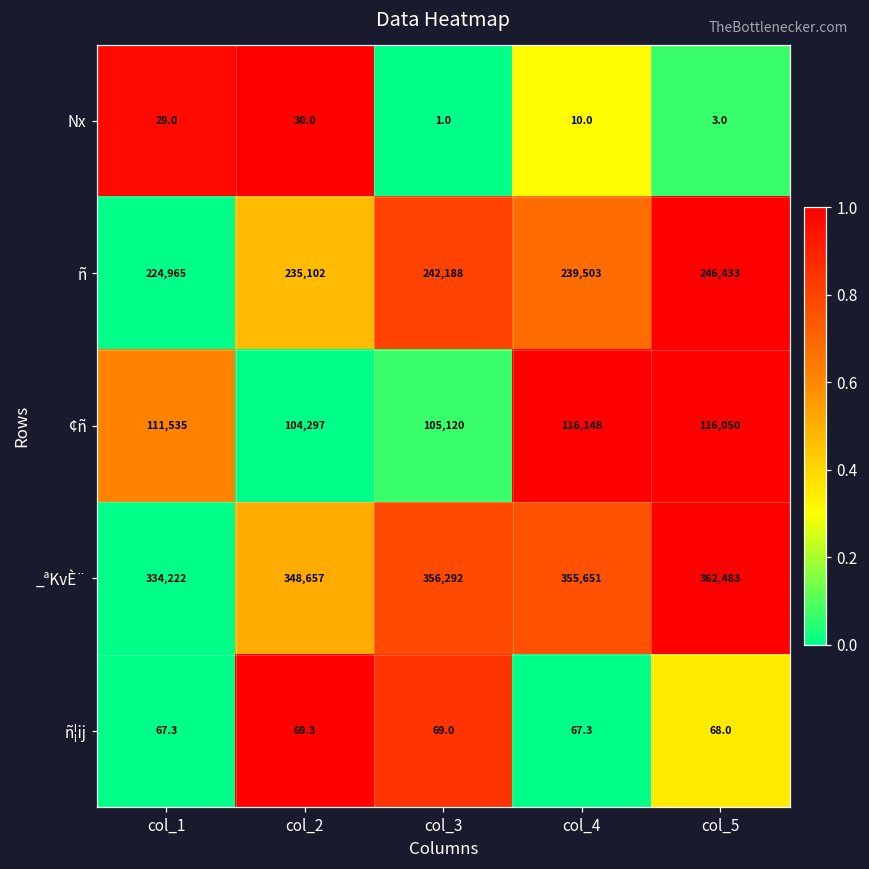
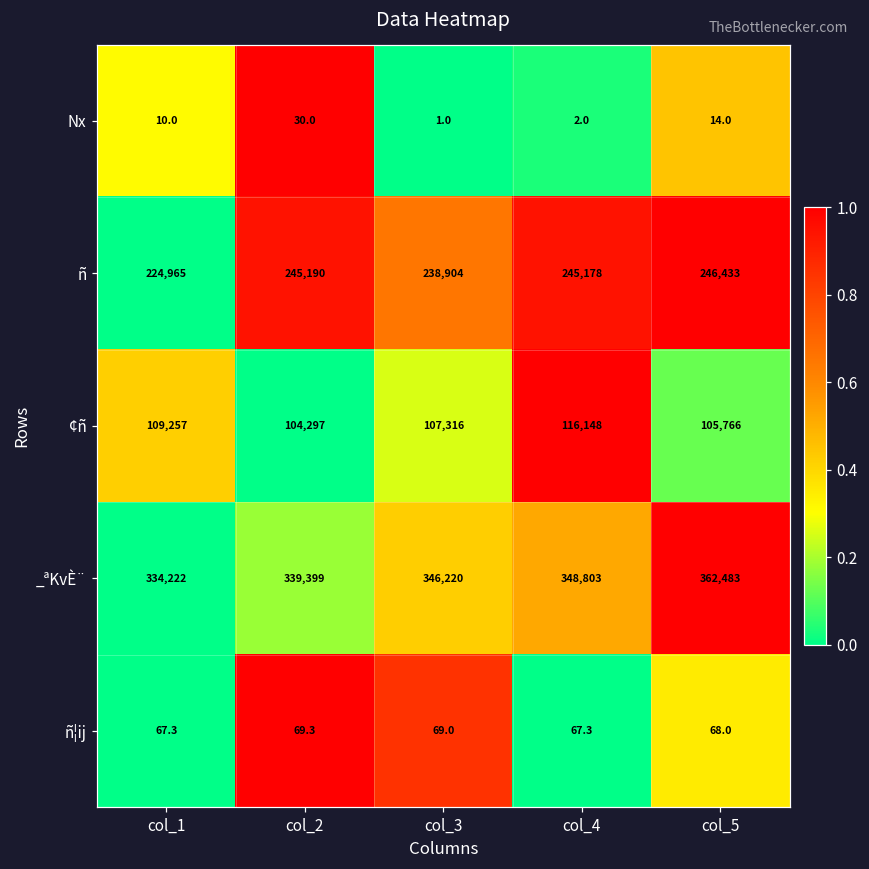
Nx, col_1: 29.0 -> 10.0
Nx, col_4: 10.0 -> 2.0
Nx, col_5: 3.0 -> 14.0
ñ, col_2: 235,102 -> 245,190
ñ, col_3: 242,188 -> 238,904
ñ, col_4: 239,503 -> 245,178
¢ñ, col_1: 111,535 -> 109,257
¢ñ, col_3: 105,120 -> 107,316
¢ñ, col_5: 116,050 -> 105,766
_ªKvÈ¨, col_2: 348,657 -> 339,399
_ªKvÈ¨, col_3: 356,292 -> 346,220
_ªKvÈ¨, col_4: 355,651 -> 348,803
